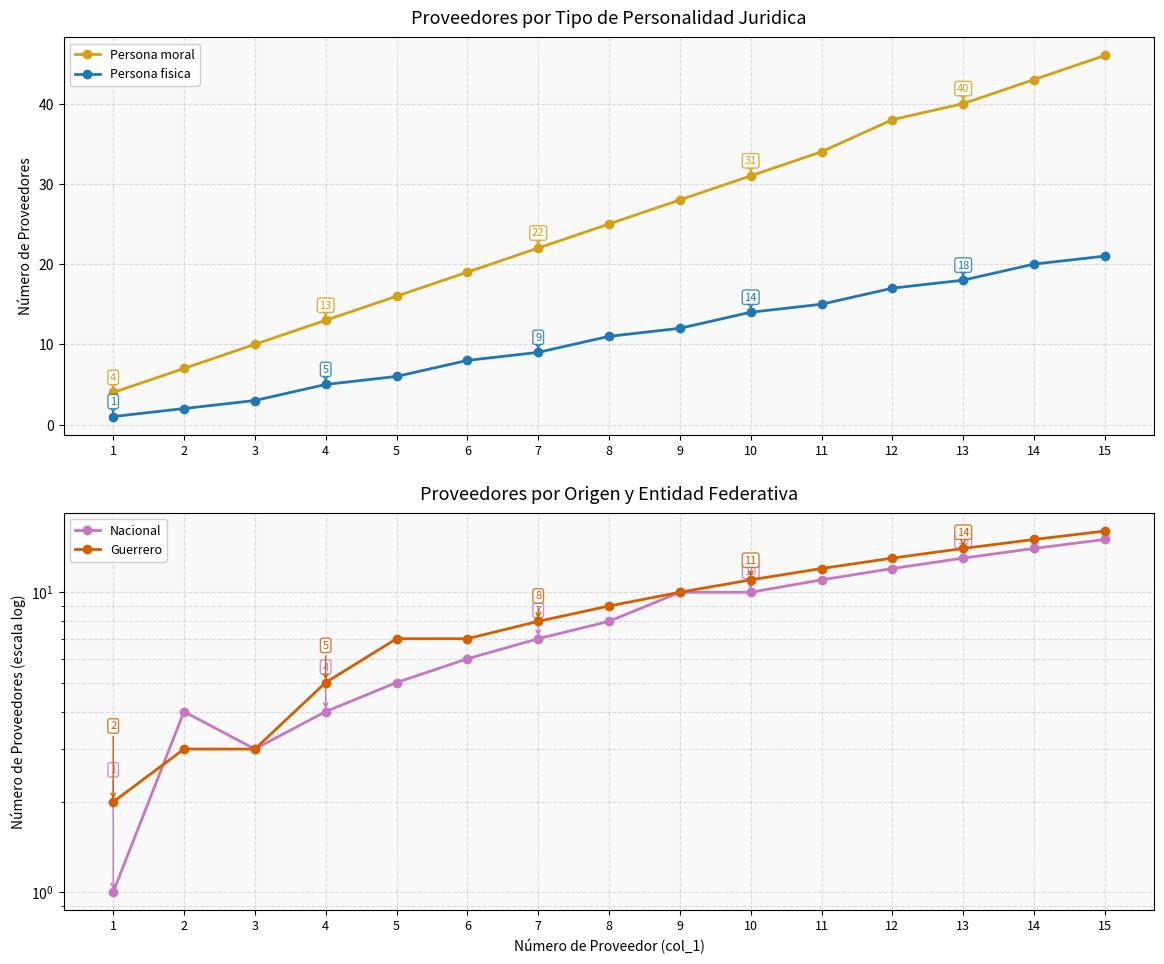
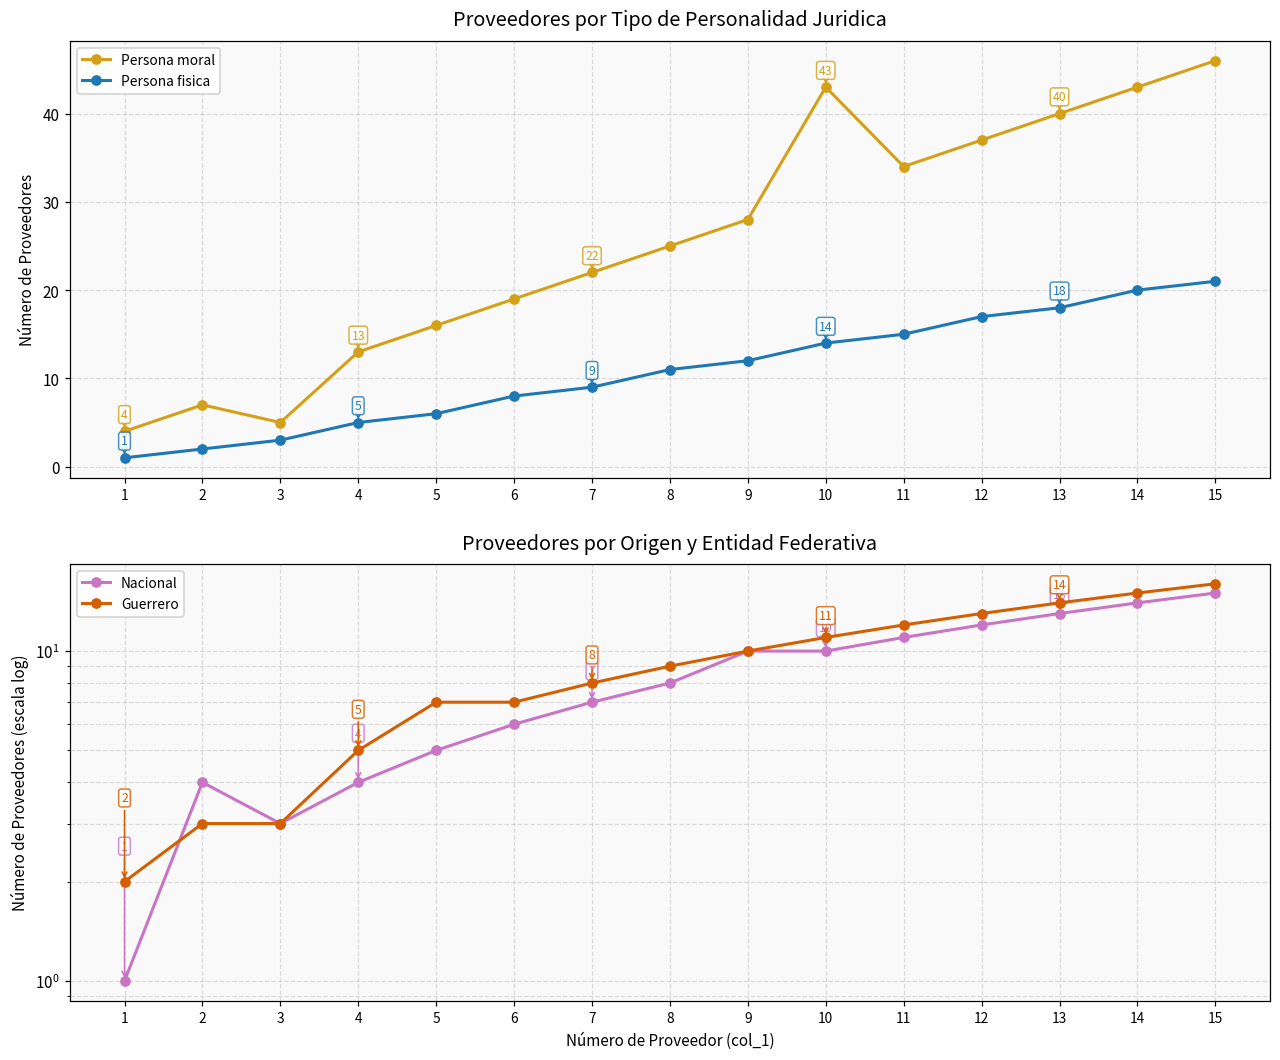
Proveedores por Tipo de Personalidad Juridica, Persona moral, 3: 10 -> 5
Proveedores por Tipo de Personalidad Juridica, Persona moral, 10: 31 -> 43
Proveedores por Tipo de Personalidad Juridica, Persona moral, 12: 38 -> 37
